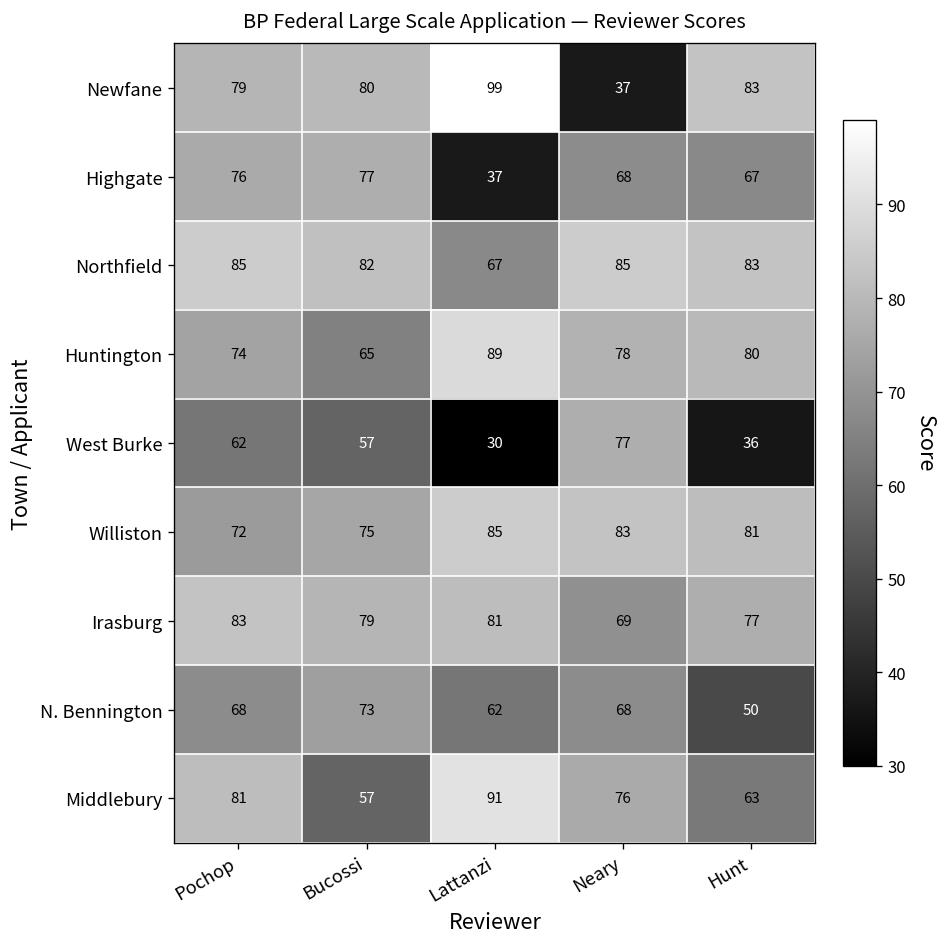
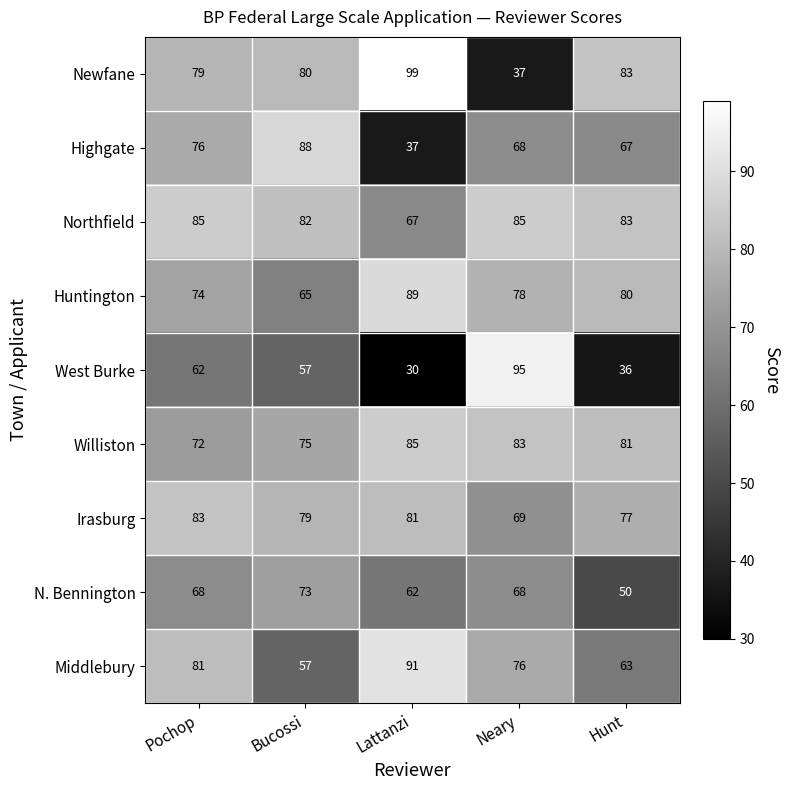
Highgate, Bucossi: 77 -> 88
West Burke, Neary: 77 -> 95
